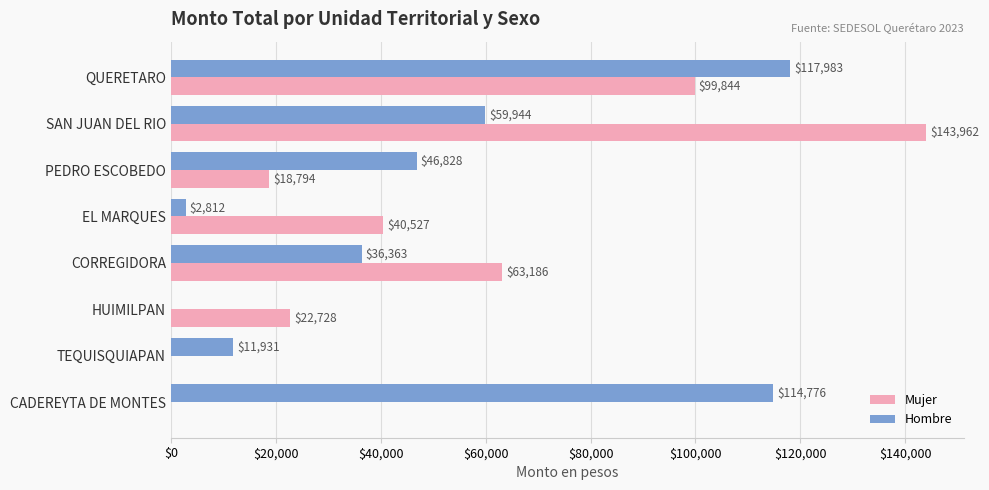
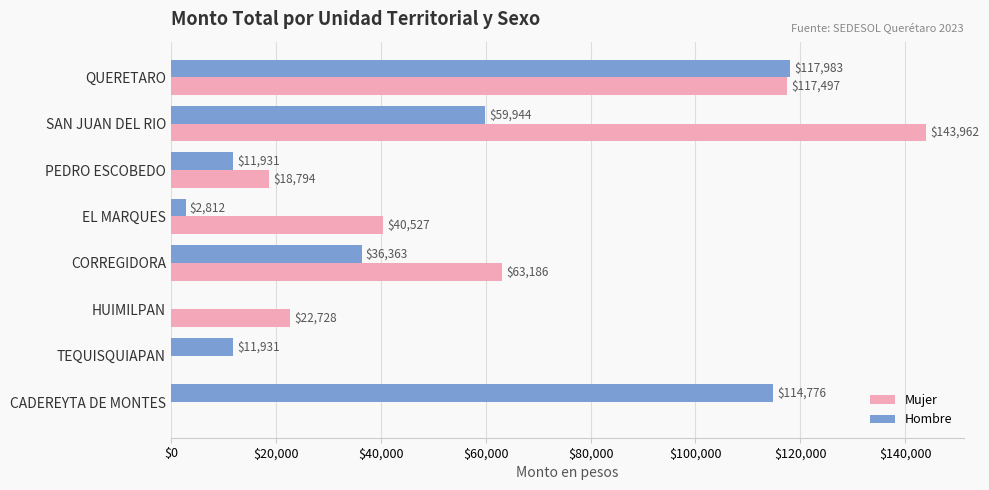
Mujer, QUERETARO: $99,844 -> $117,497
Hombre, PEDRO ESCOBEDO: $46,828 -> $11,931
